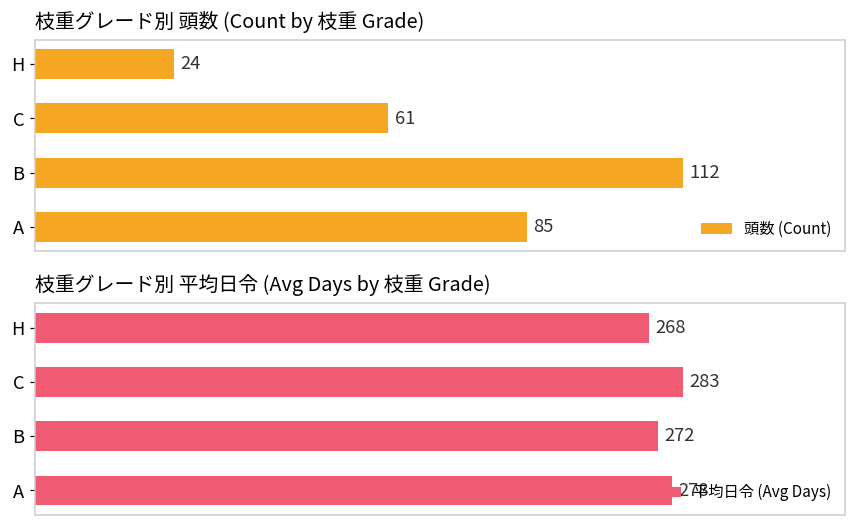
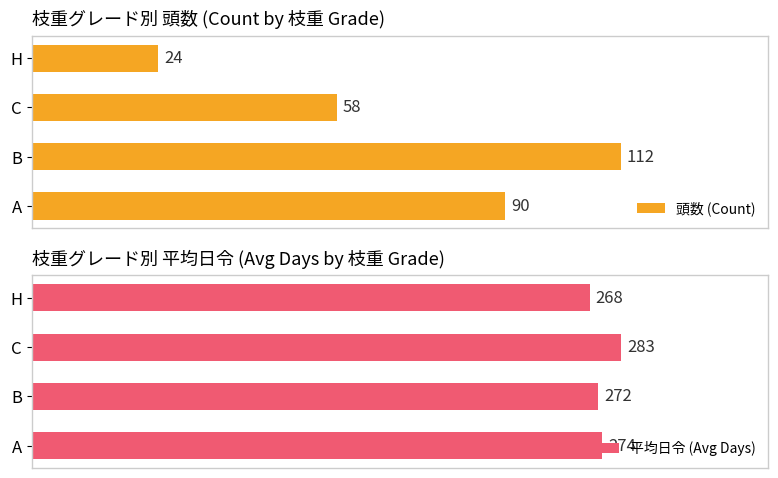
枝重グレード別 頭数 (Count by 枝重 Grade), C: 61 -> 58
枝重グレード別 頭数 (Count by 枝重 Grade), A: 85 -> 90
枝重グレード別 平均日令 (Avg Days by 枝重 Grade), A: 278 -> 274
